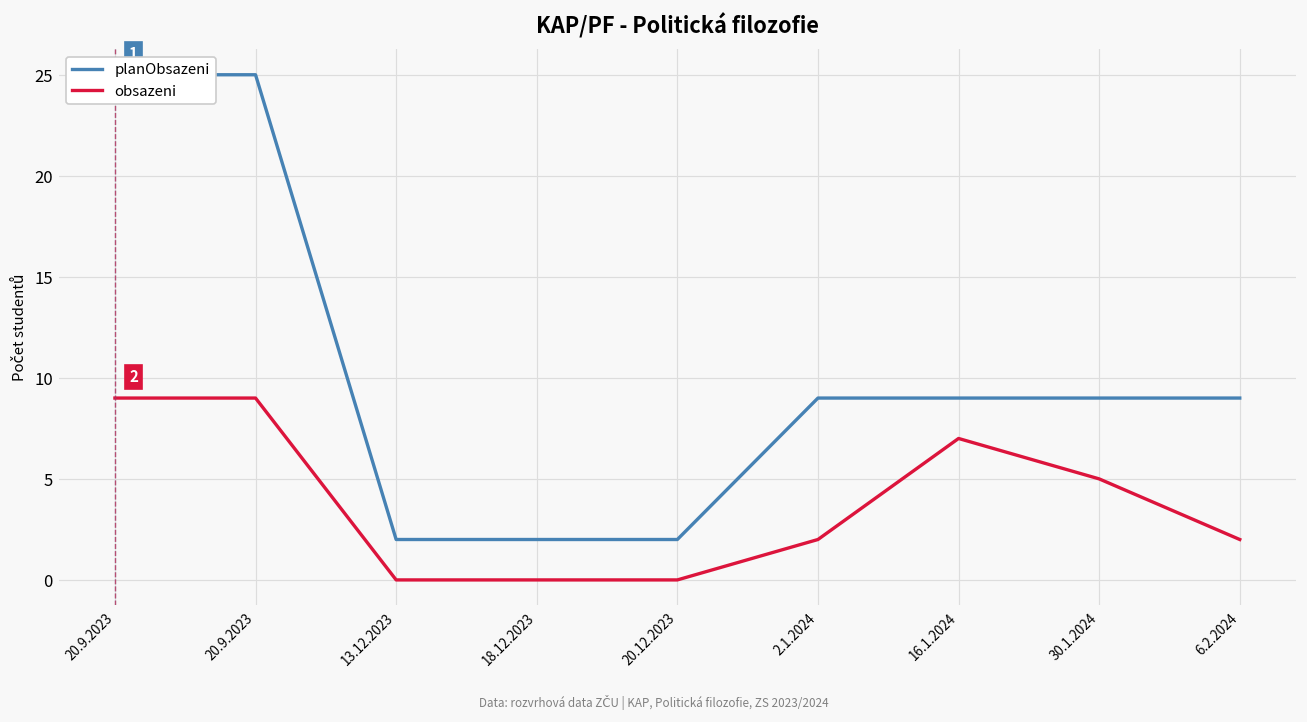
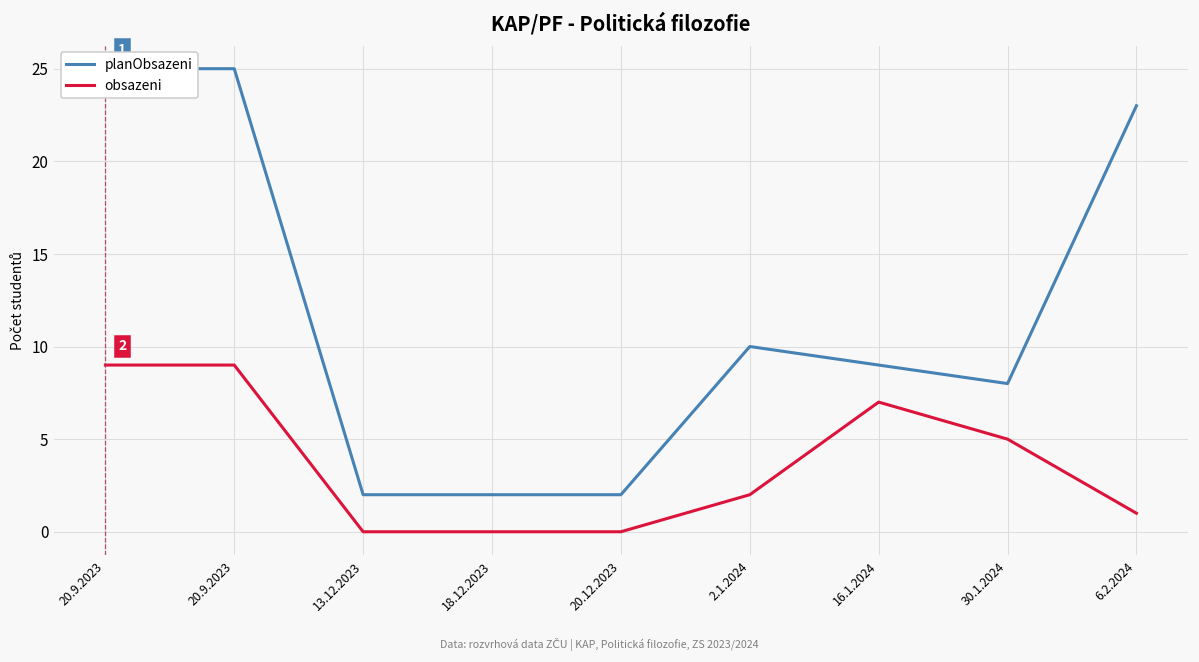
planObsazeni, 2.1.2024: 9 -> 10
planObsazeni, 30.1.2024: 9 -> 8
planObsazeni, 6.2.2024: 9 -> 23
obsazeni, 6.2.2024: 2 -> 1
